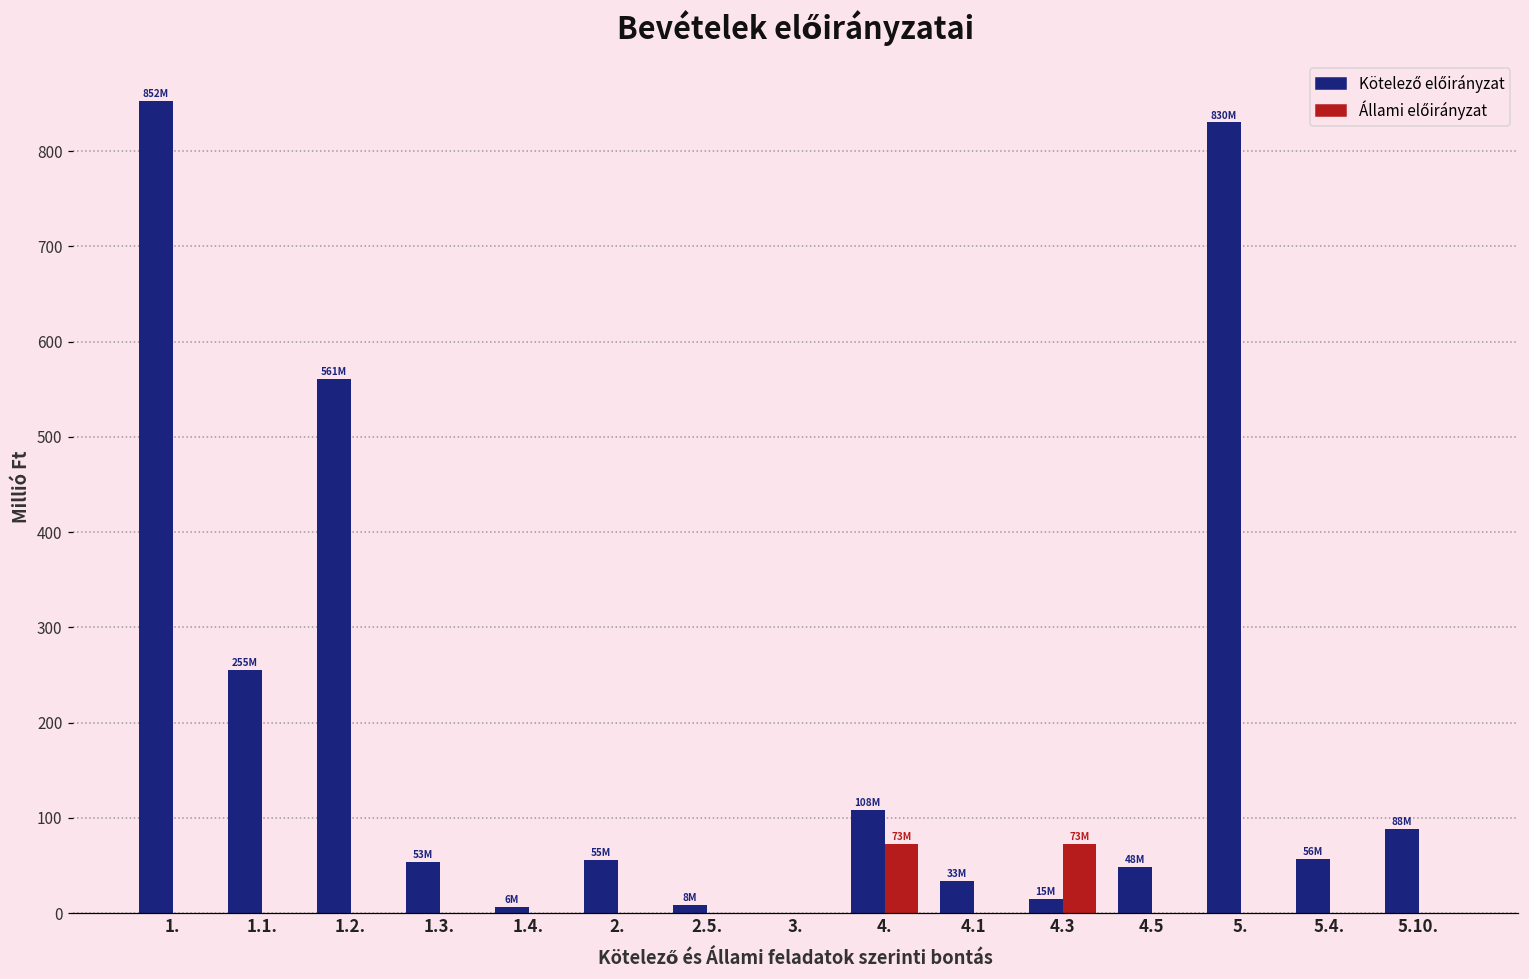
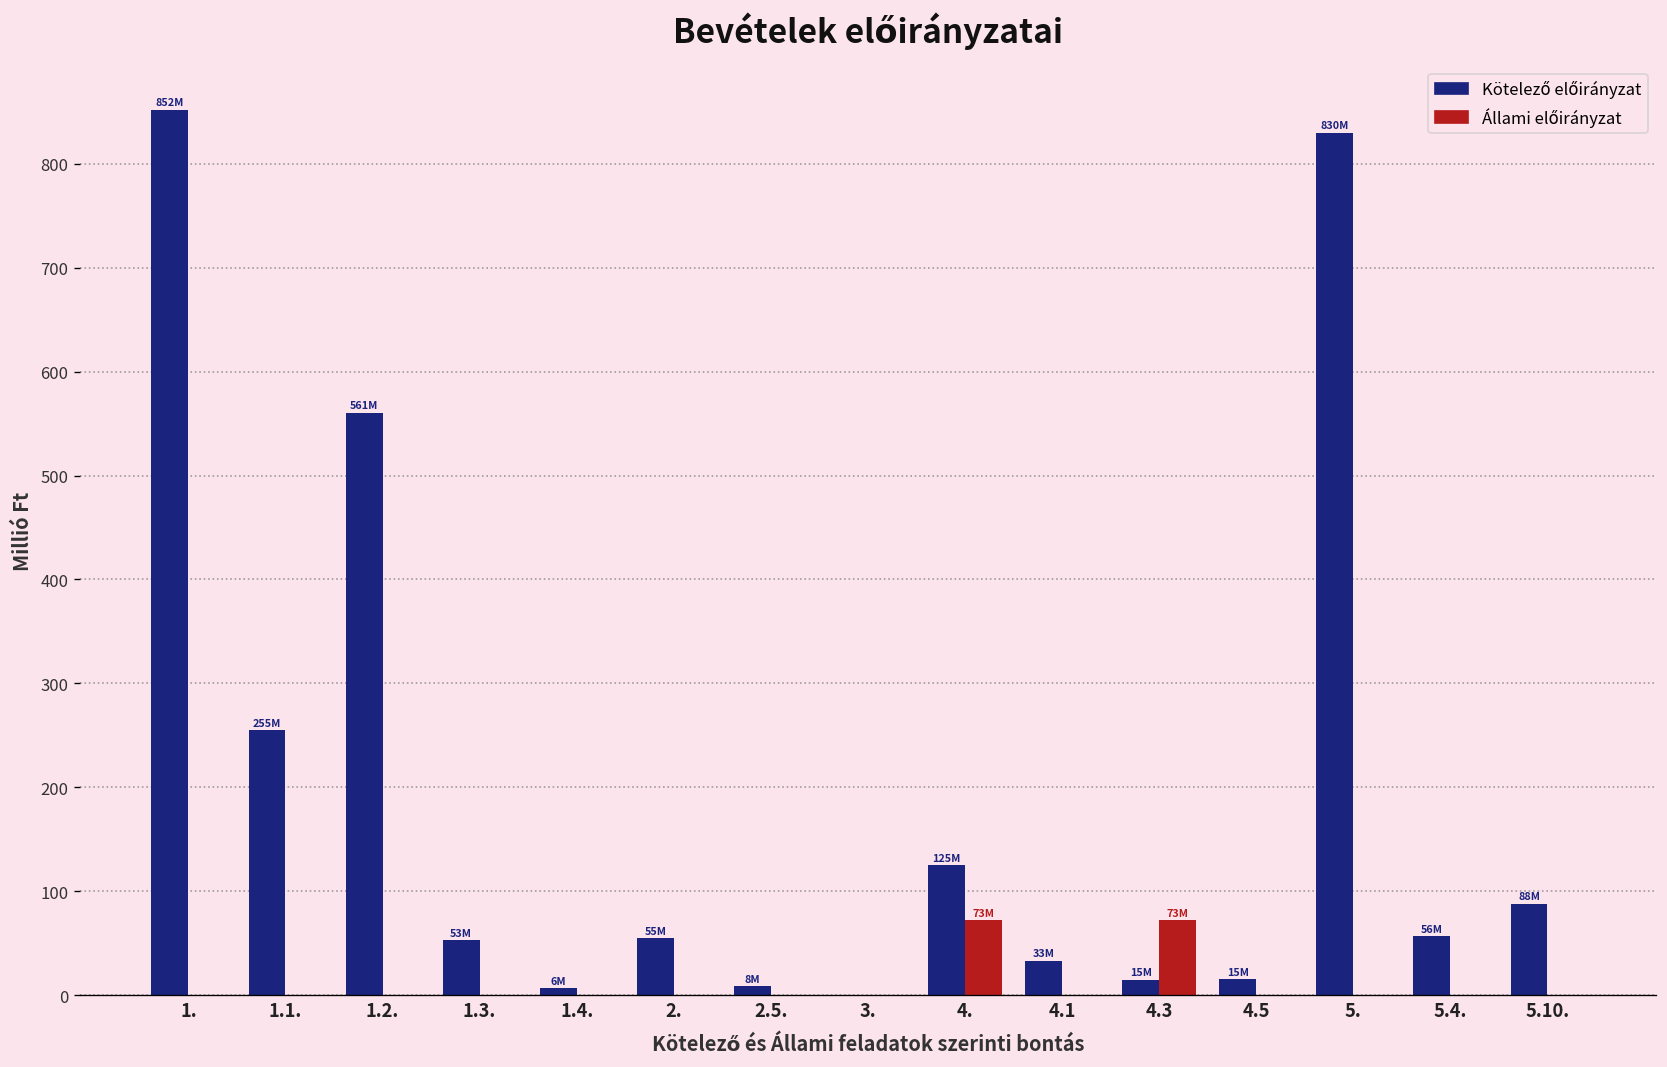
Kötelező előirányzat, 4.: 108M -> 125M
Kötelező előirányzat, 4.5: 48M -> 15M
